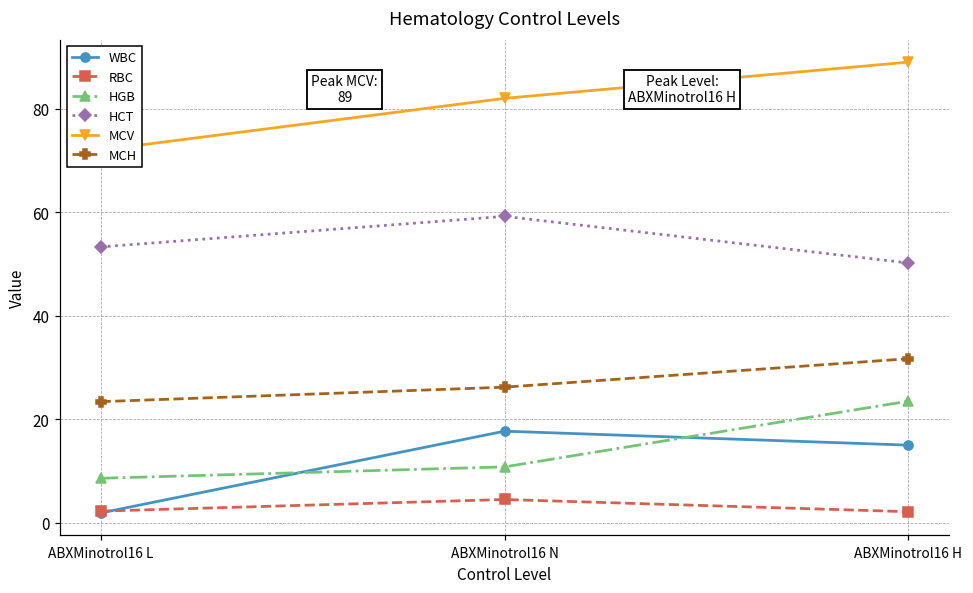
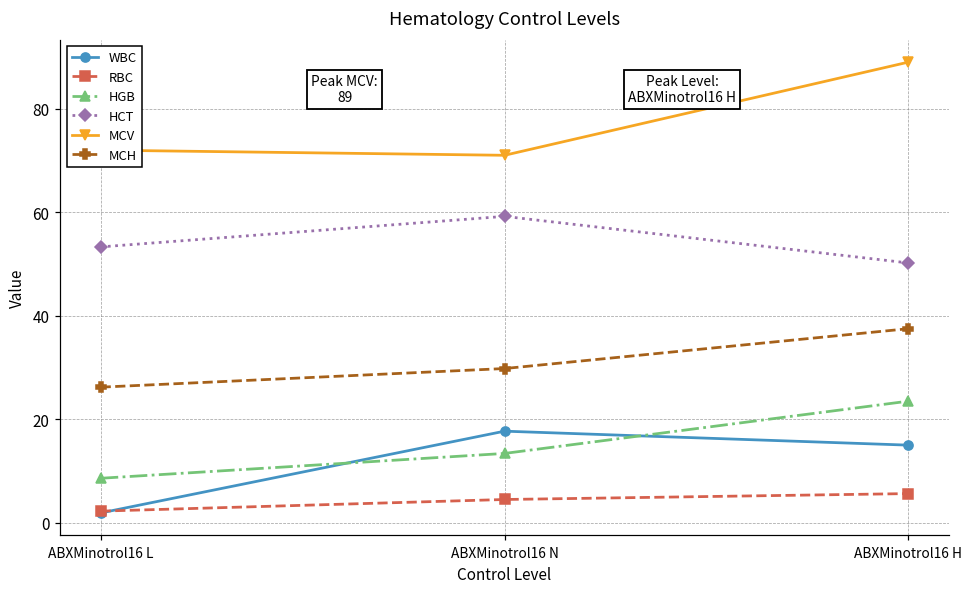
MCH, ABXMinotrol16 L: 23 -> 26
HGB, ABXMinotrol16 N: 11 -> 13
MCV, ABXMinotrol16 N: 82 -> 71
MCH, ABXMinotrol16 N: 26 -> 30
RBC, ABXMinotrol16 H: 2 -> 6
MCH, ABXMinotrol16 H: 32 -> 38
